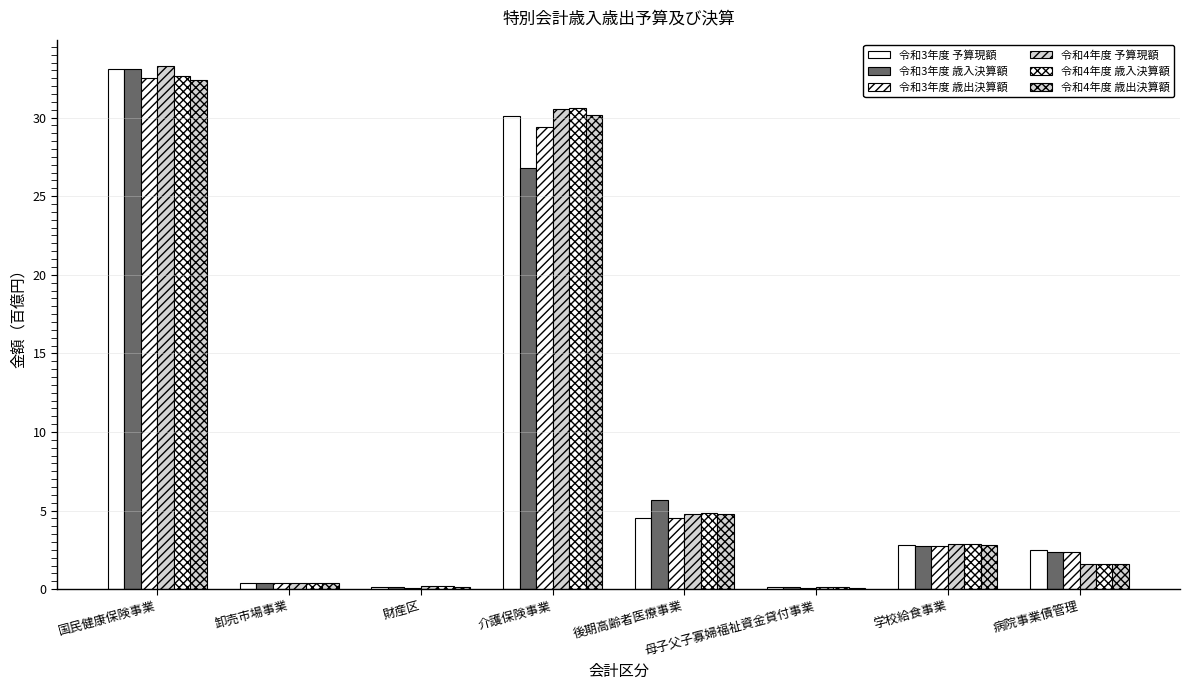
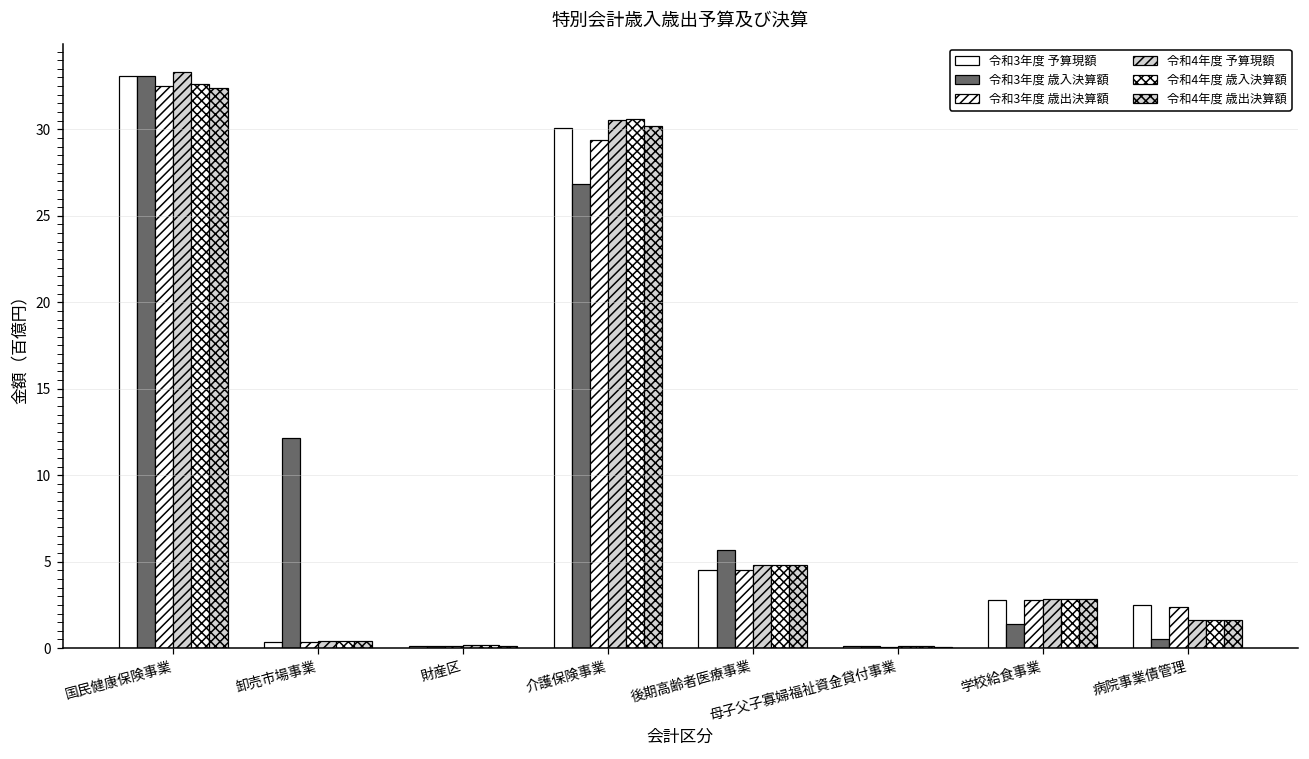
令和3年度 歳入決算額, 卸売市場事業: 0.4 -> 12.2
令和3年度 歳入決算額, 学校給食事業: 2.8 -> 1.4
令和3年度 歳入決算額, 病院事業債管理: 2.4 -> 0.5
